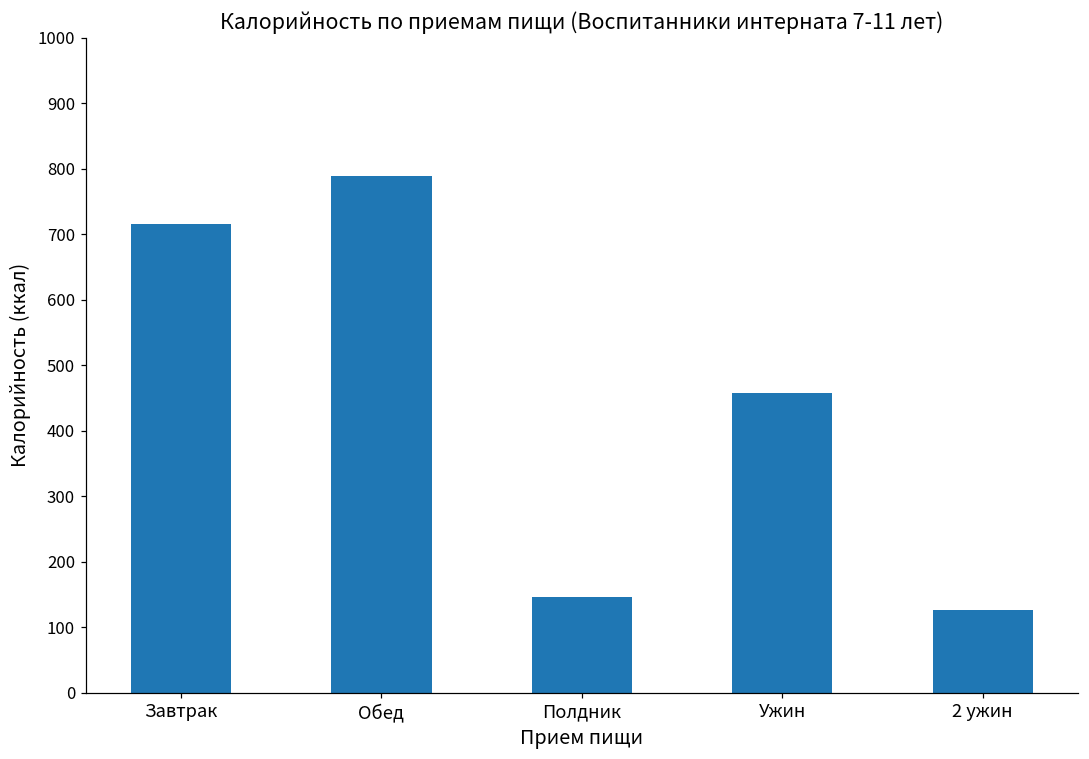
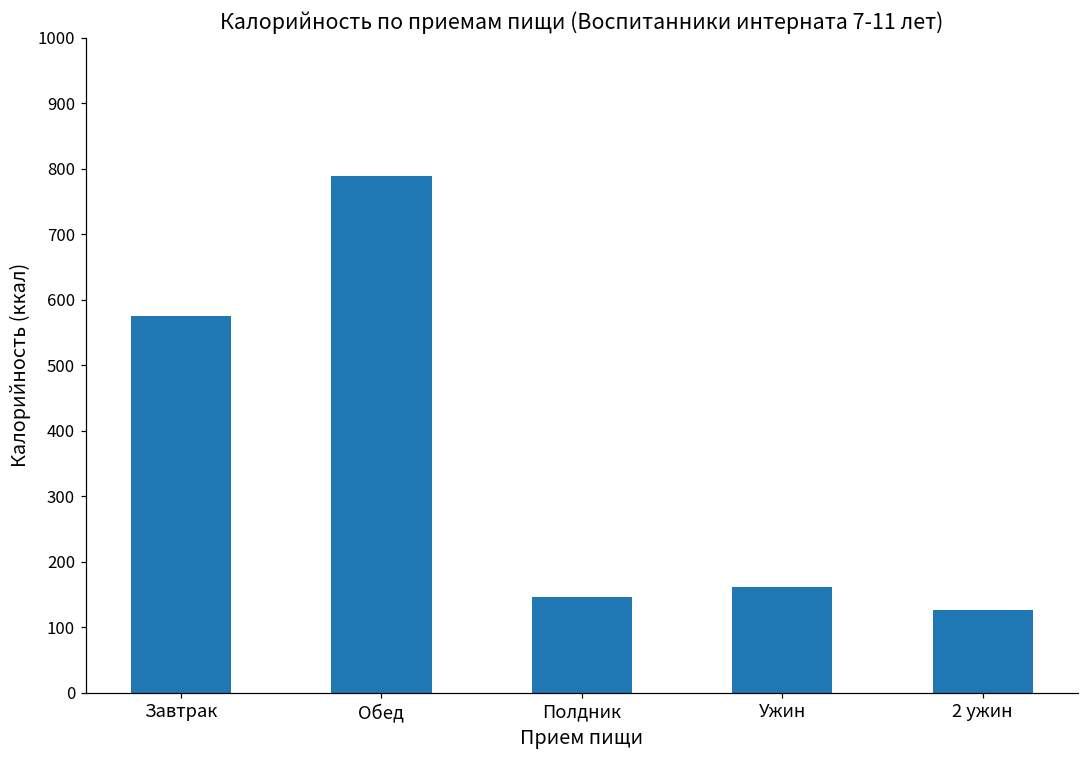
Завтрак: 720 -> 580
Ужин: 460 -> 160
